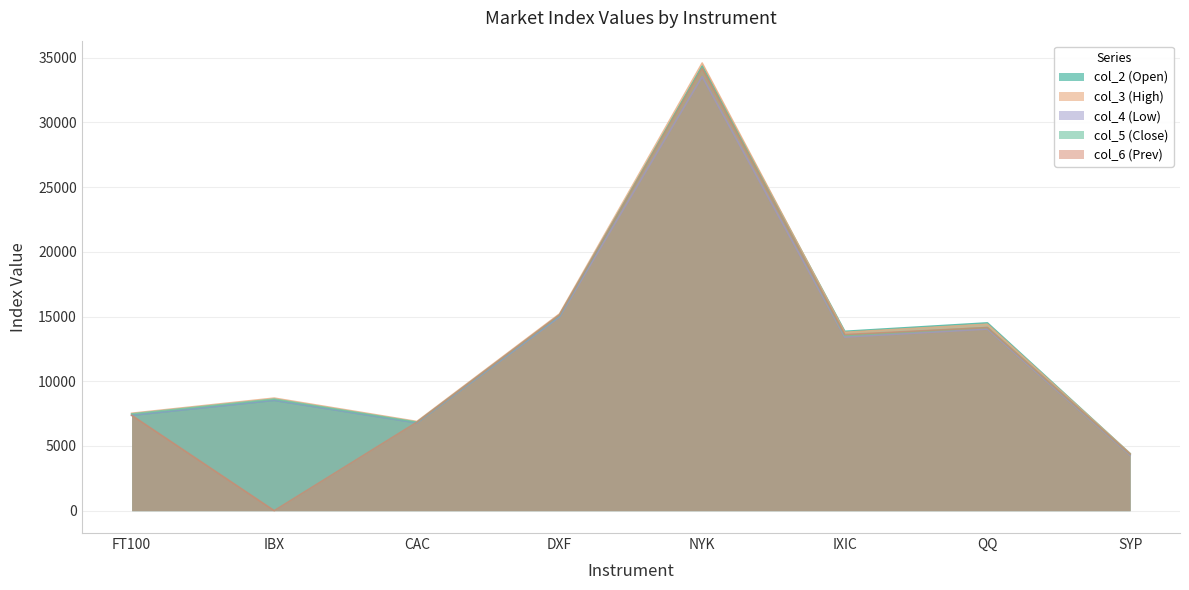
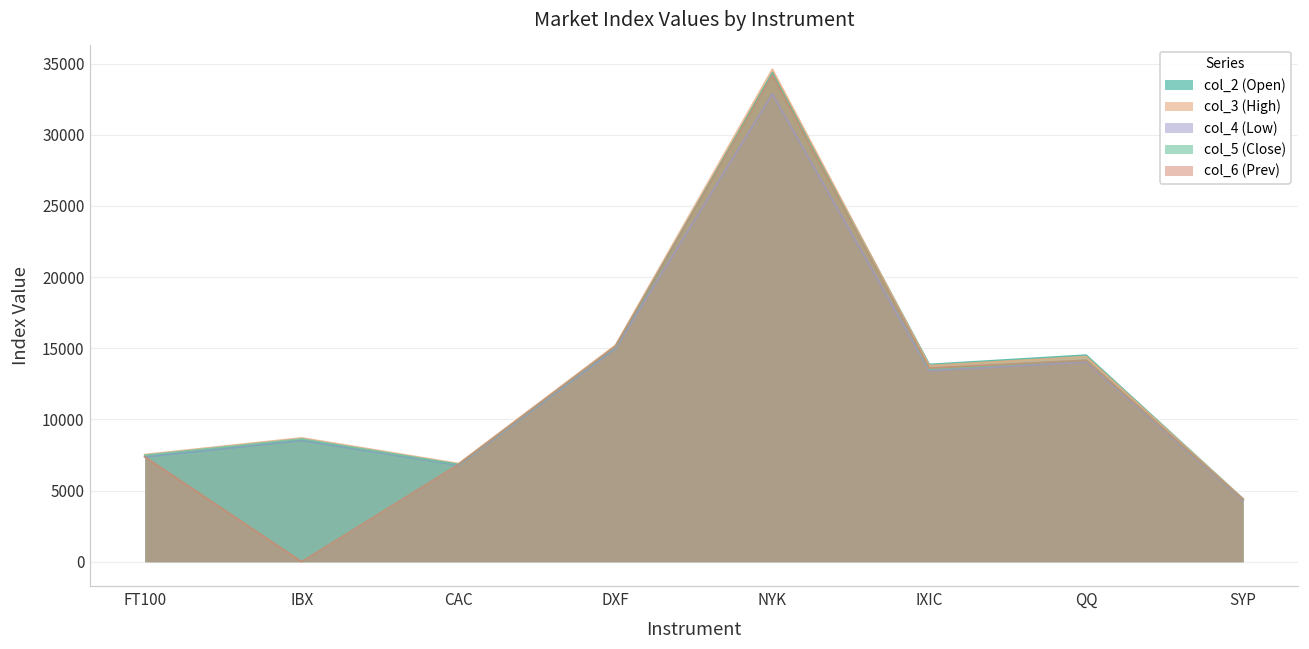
col_4 (Low), NYK: 33500 -> 32900
